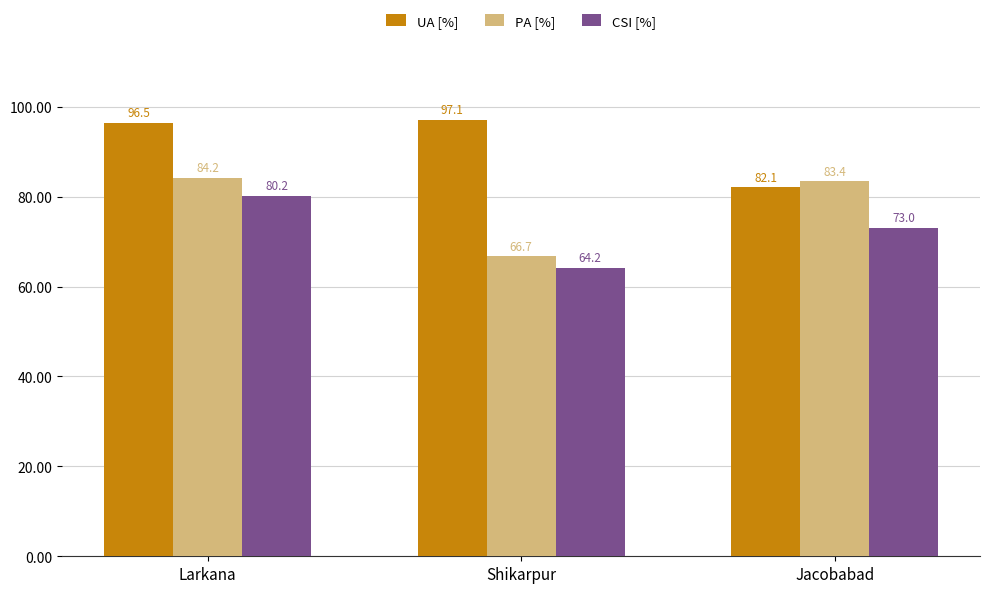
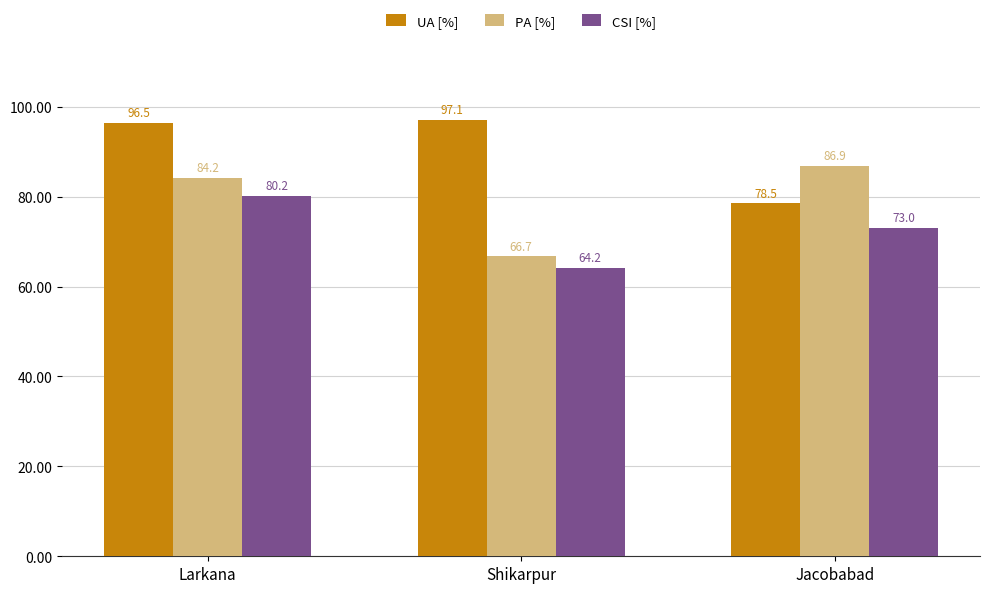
UA [%], Jacobabad: 82.1 -> 78.5
PA [%], Jacobabad: 83.4 -> 86.9
